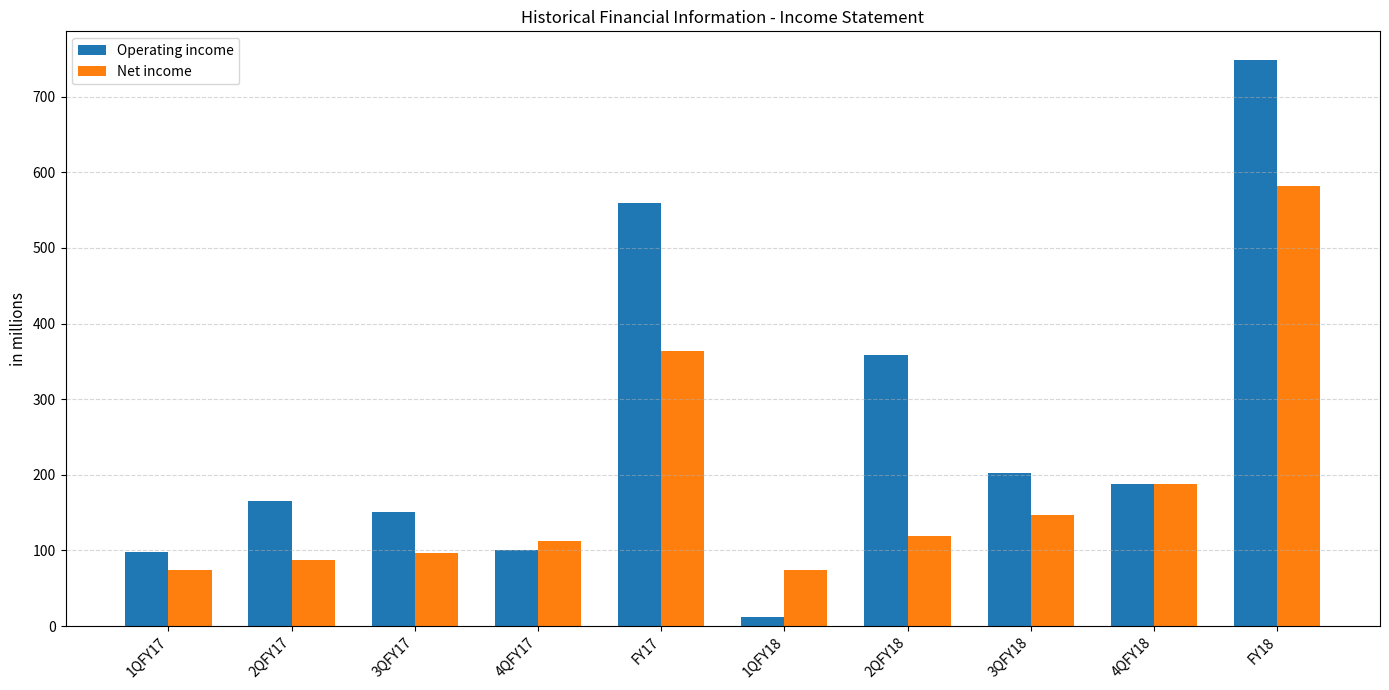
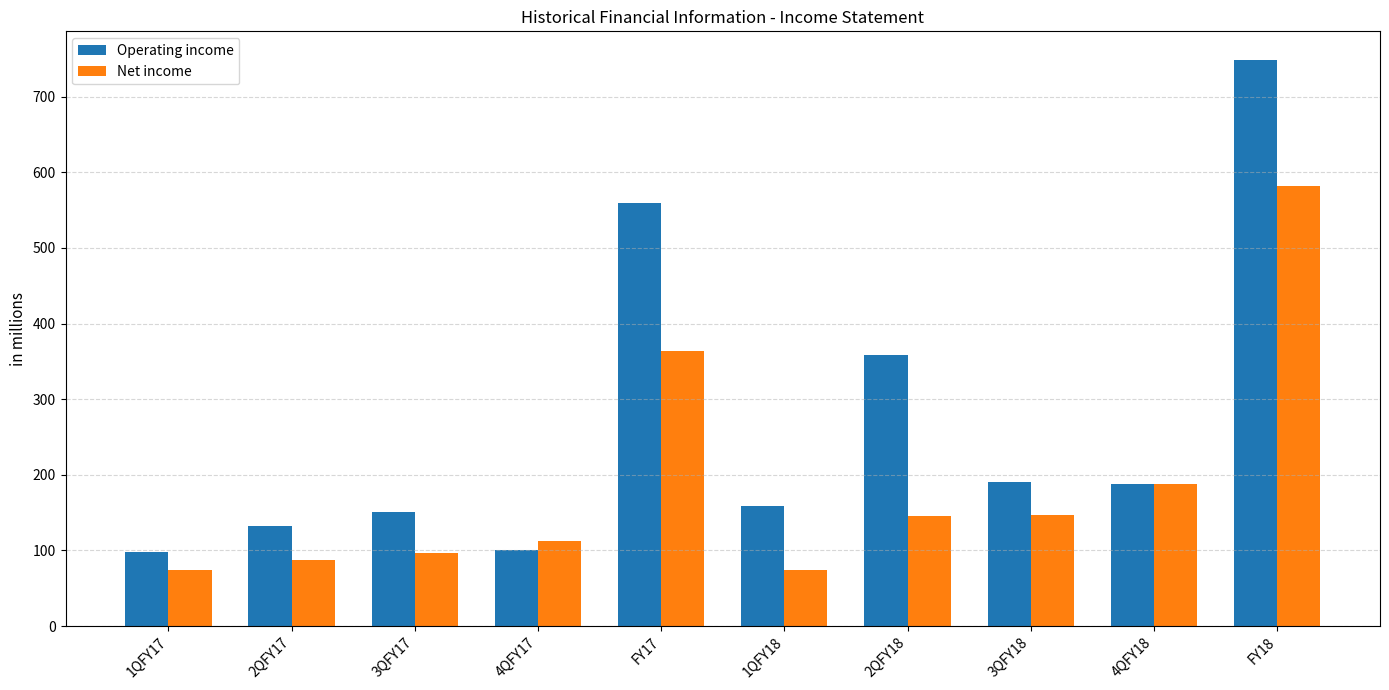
Operating income, 2QFY17: 170 -> 130
Operating income, 1QFY18: 10 -> 160
Net income, 2QFY18: 120 -> 150
Operating income, 3QFY18: 200 -> 190
